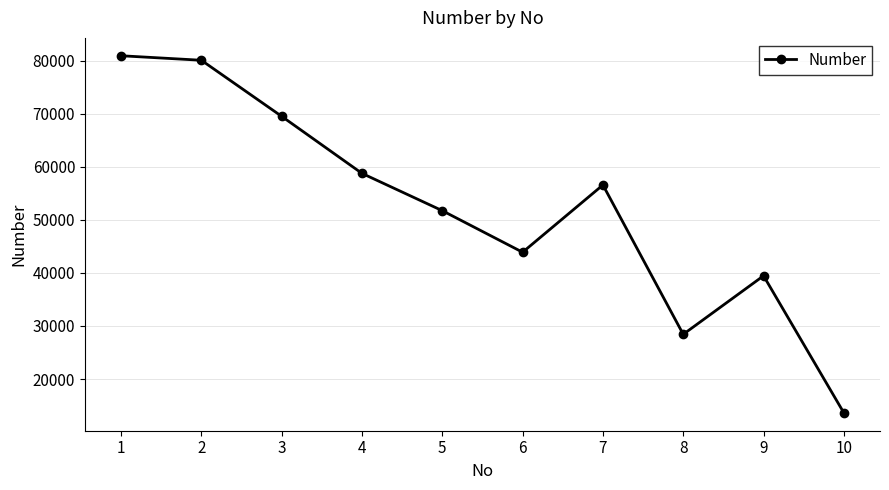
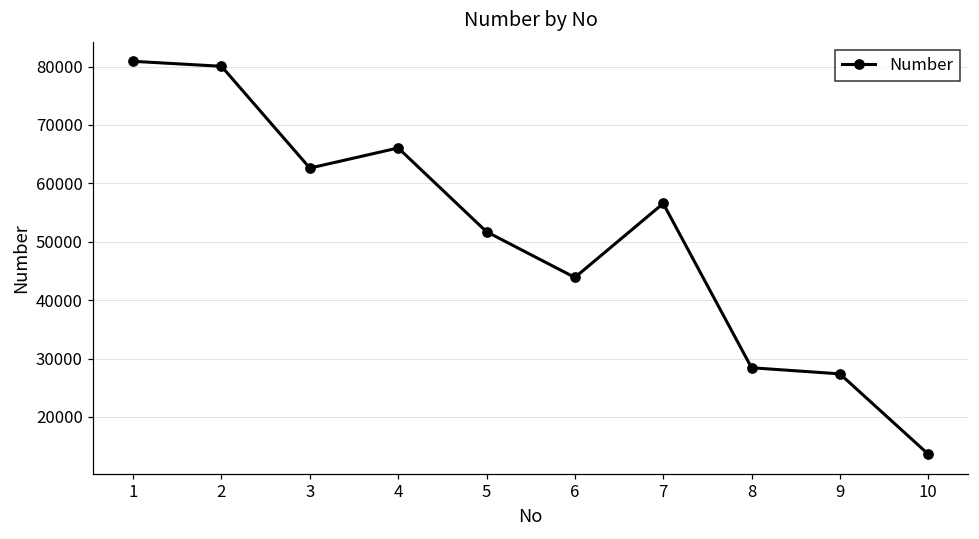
3: 69000 -> 63000
4: 59000 -> 66000
9: 39000 -> 27000
